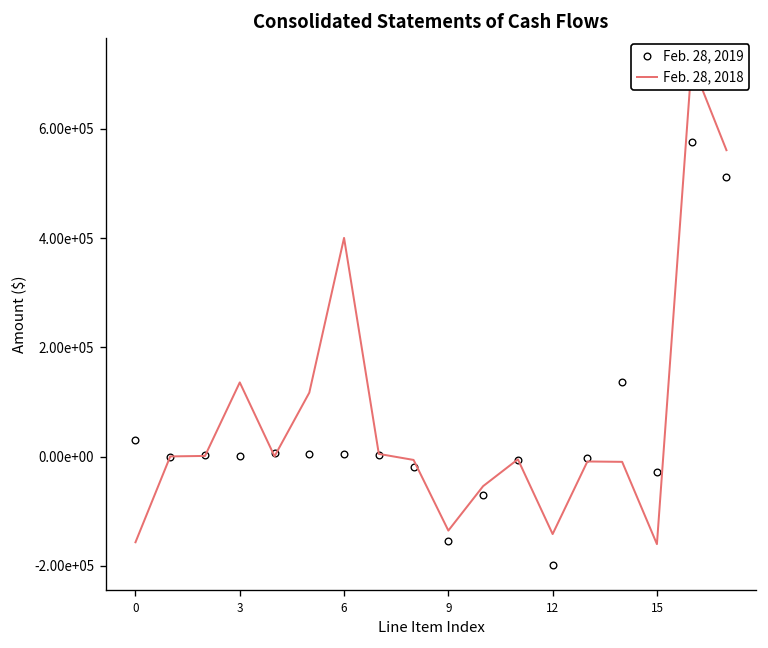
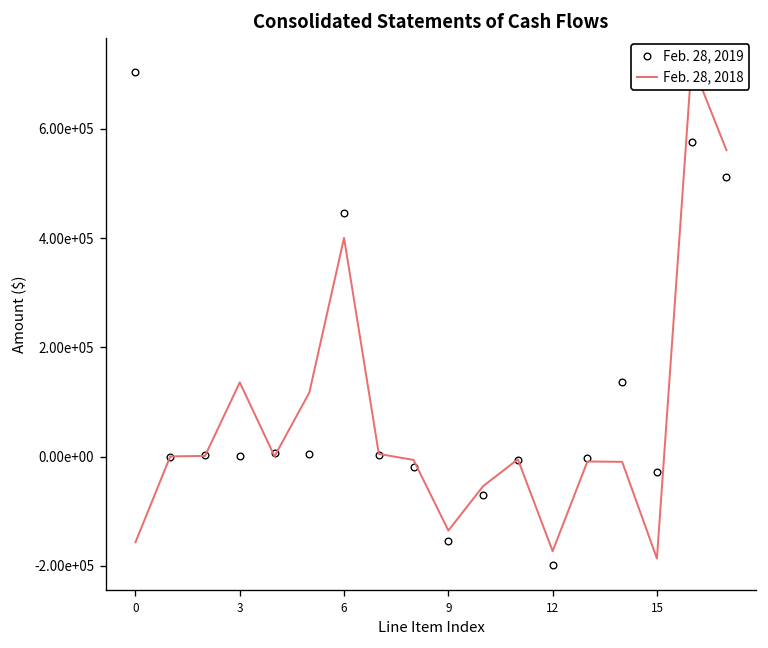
Feb. 28, 2019, 0: 30000 -> 700000
Feb. 28, 2019, 6: 0 -> 450000
Feb. 28, 2018, 12: -140000 -> -170000
Feb. 28, 2018, 15: -160000 -> -190000
